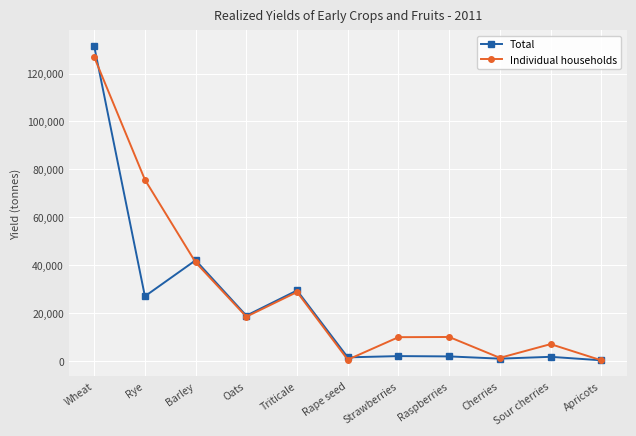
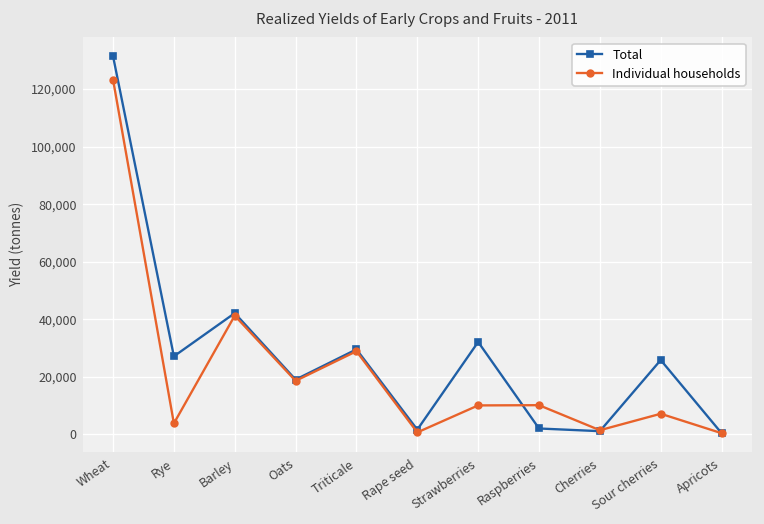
Individual households, Wheat: 127,000 -> 123,000
Individual households, Rye: 76,000 -> 4,000
Total, Strawberries: 2,000 -> 32,000
Total, Sour cherries: 2,000 -> 26,000
